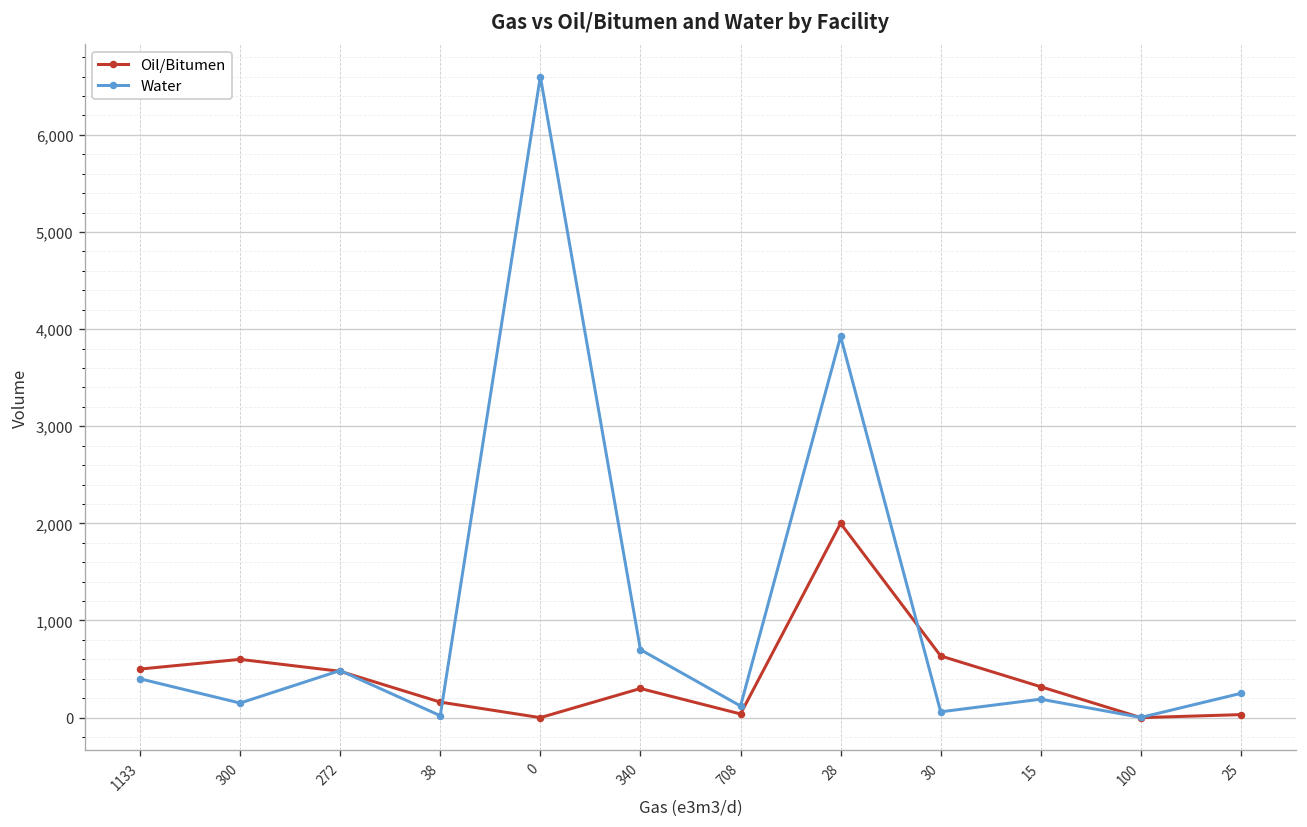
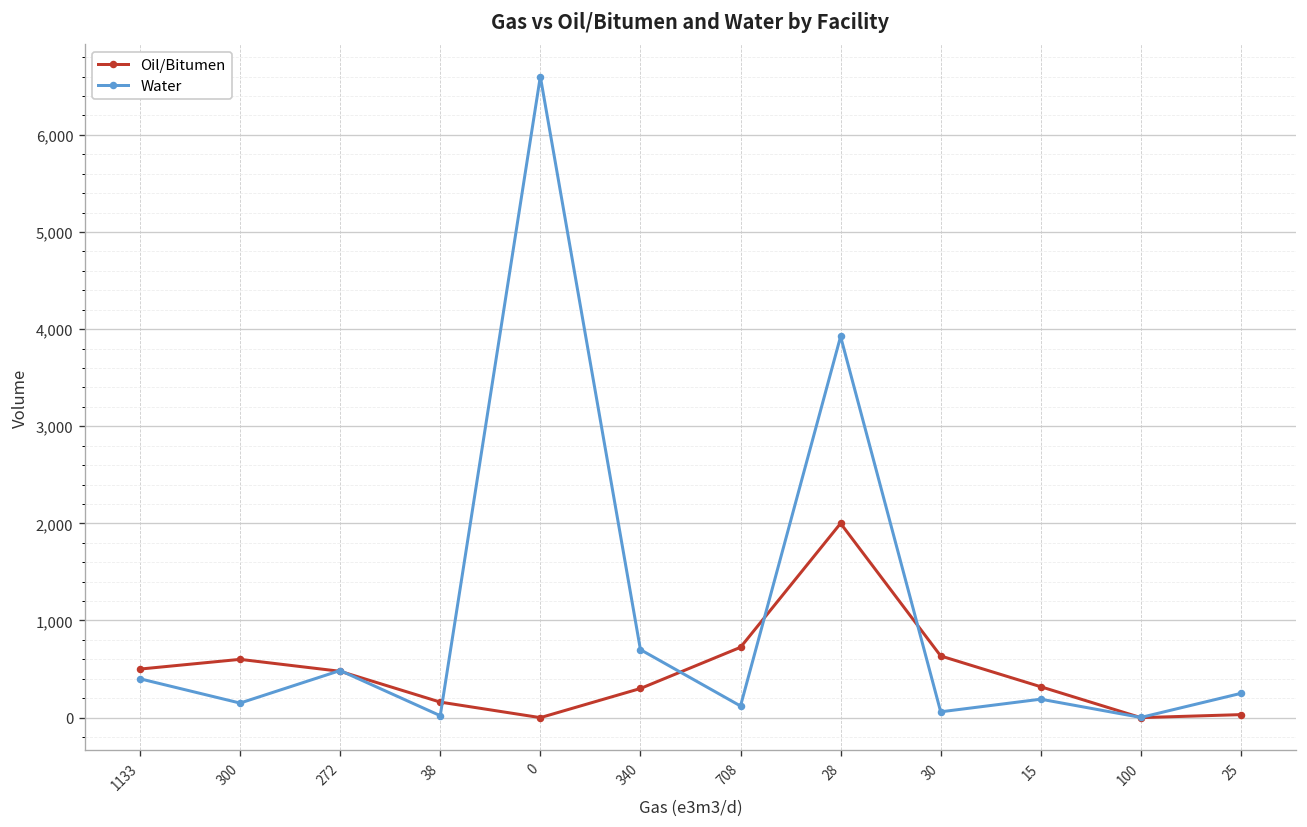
Oil/Bitumen, 708: 0 -> 700
